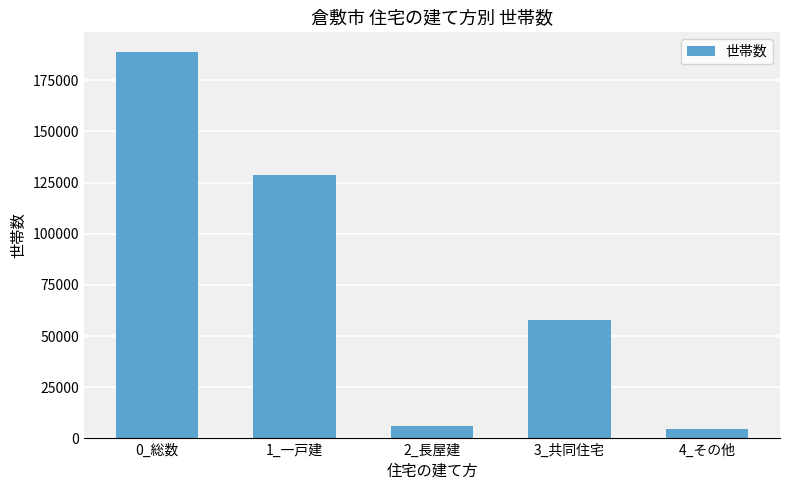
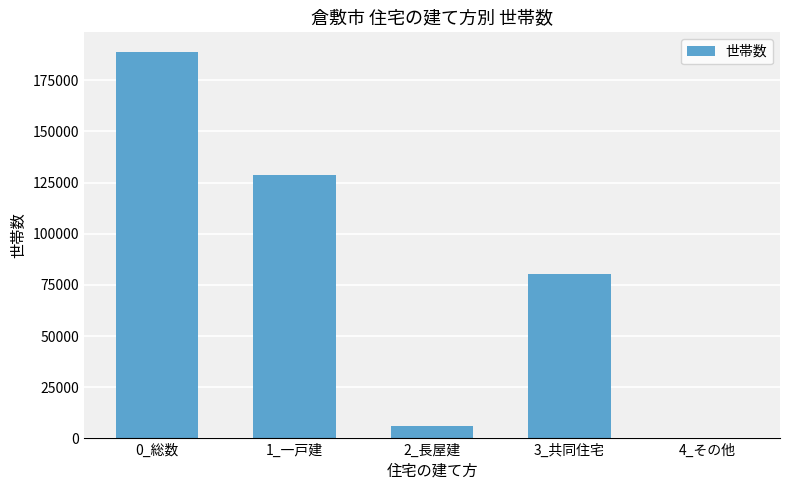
3_共同住宅: 58000 -> 80000
4_その他: 5000 -> 0
